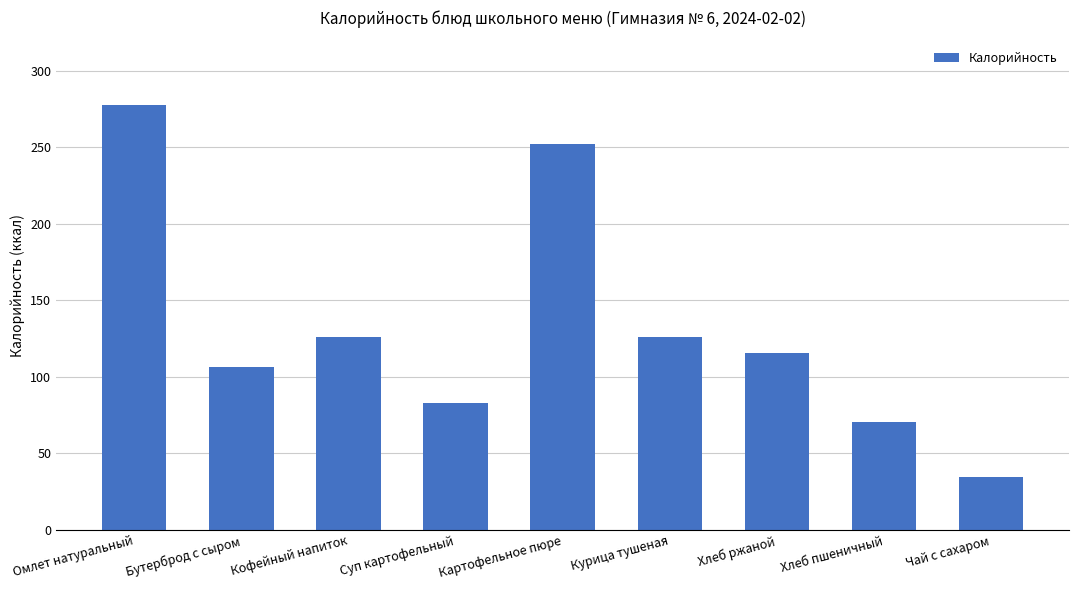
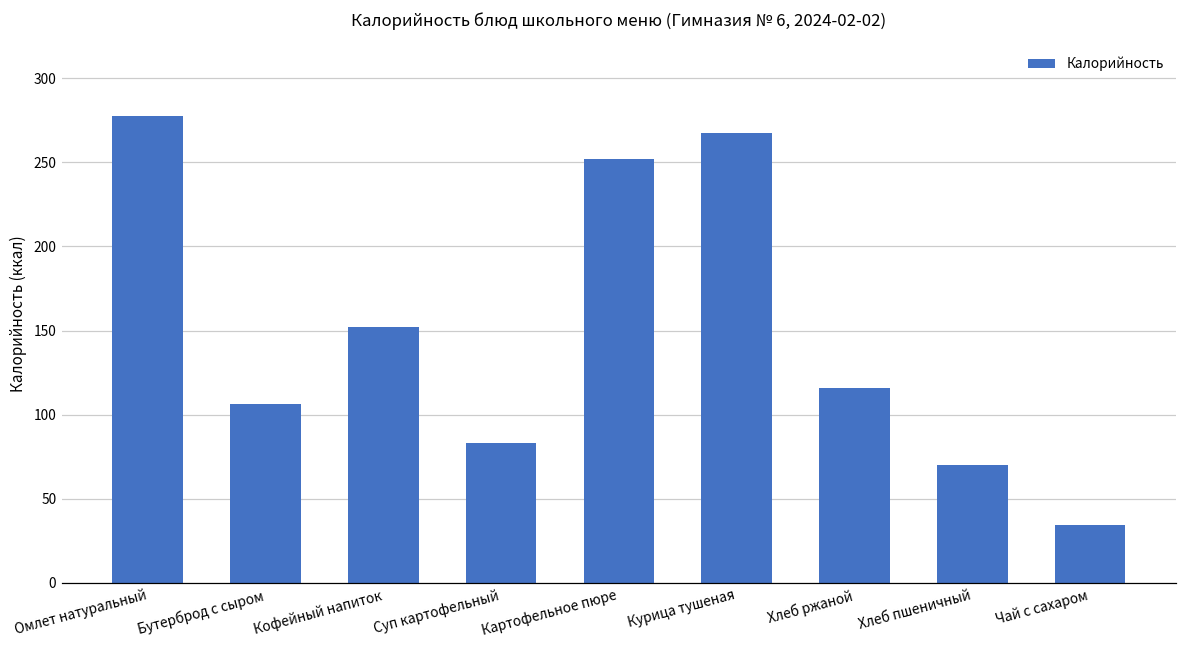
Кофейный напиток: 126 -> 152
Курица тушеная: 126 -> 268
